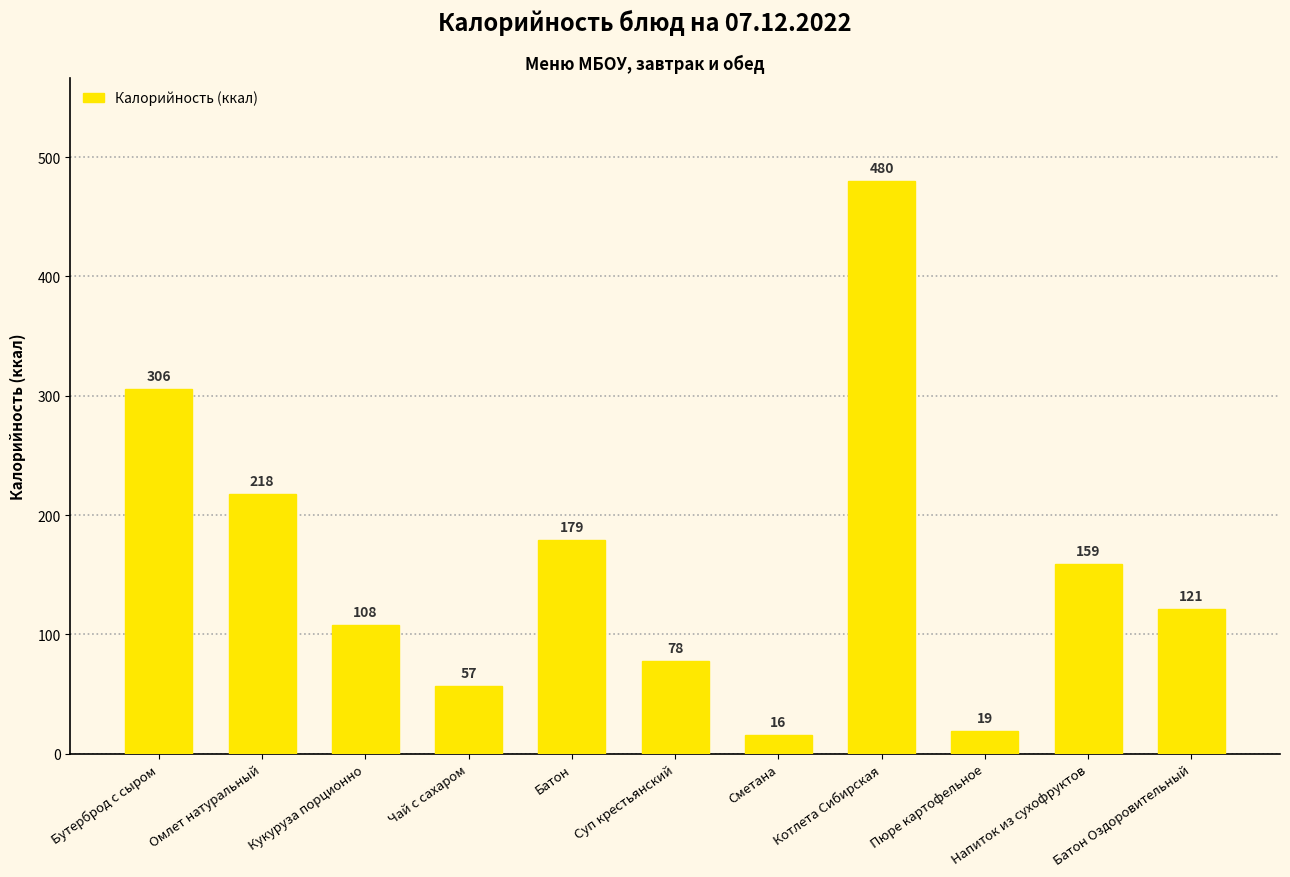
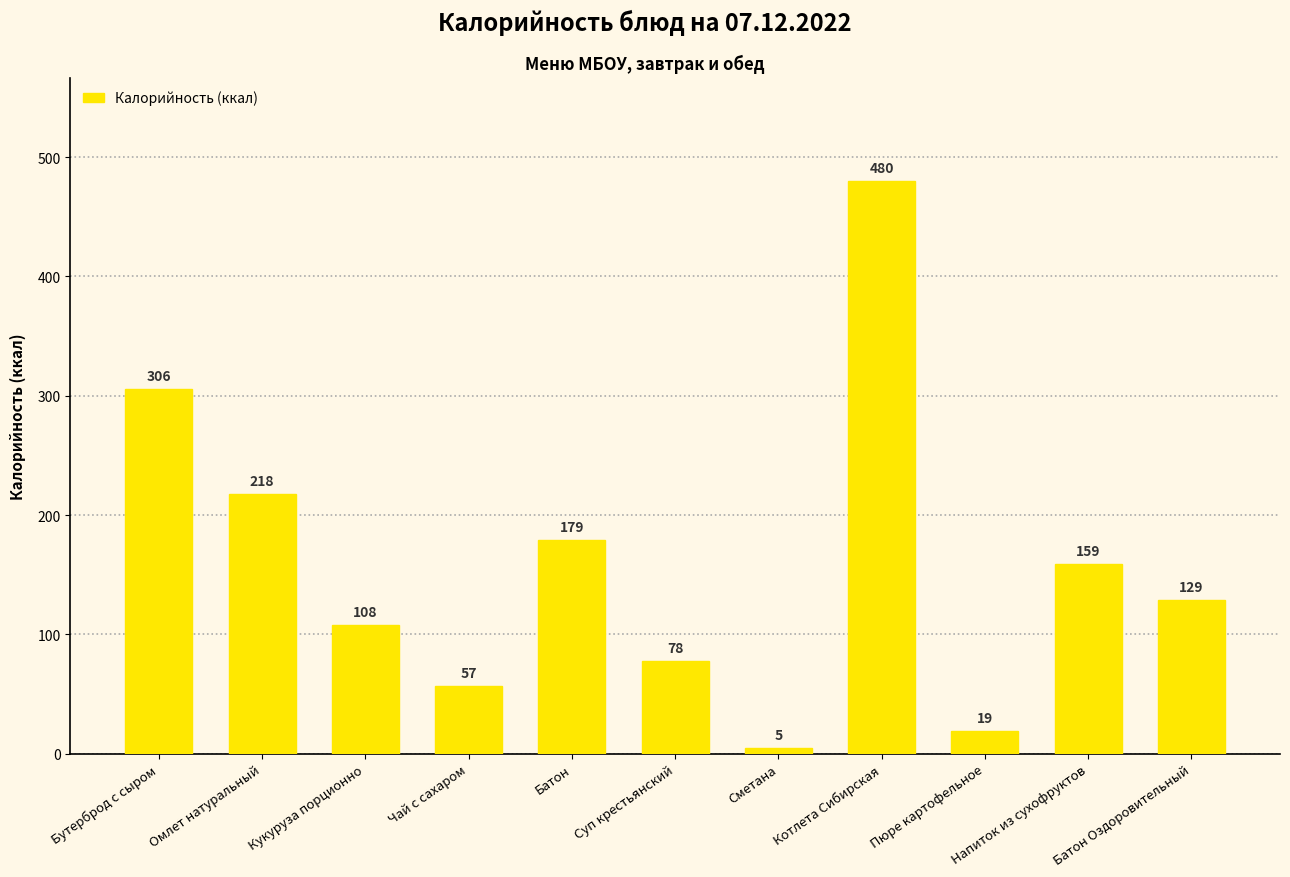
Сметана: 16 -> 5
Батон Оздоровительный: 121 -> 129
